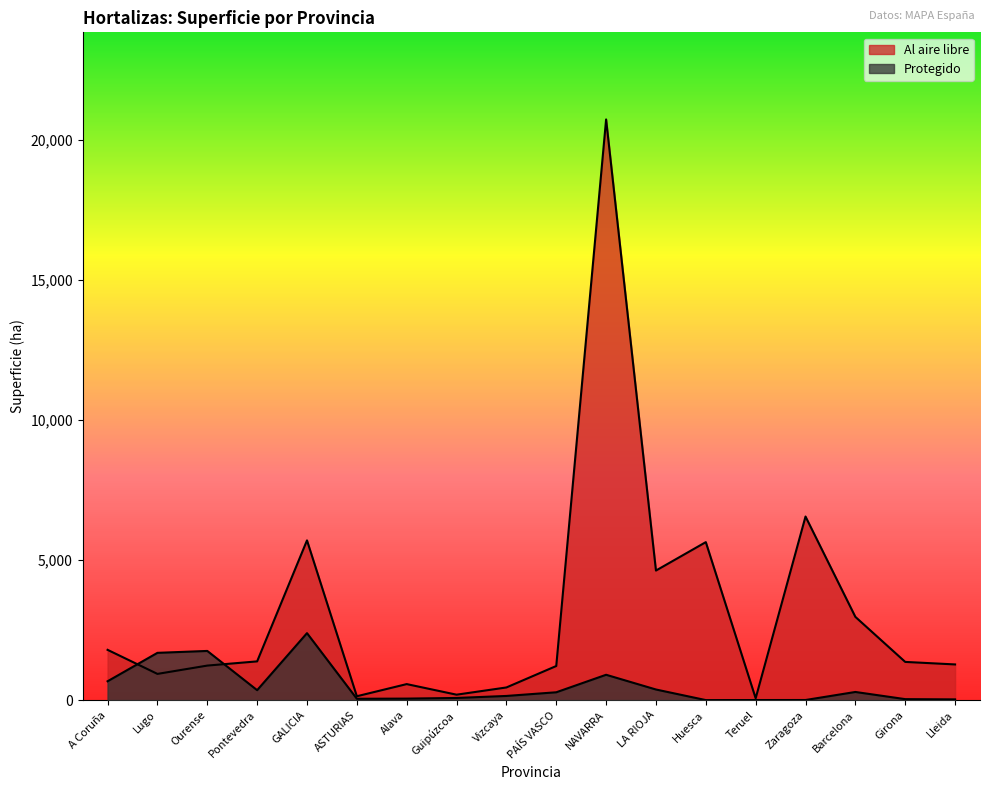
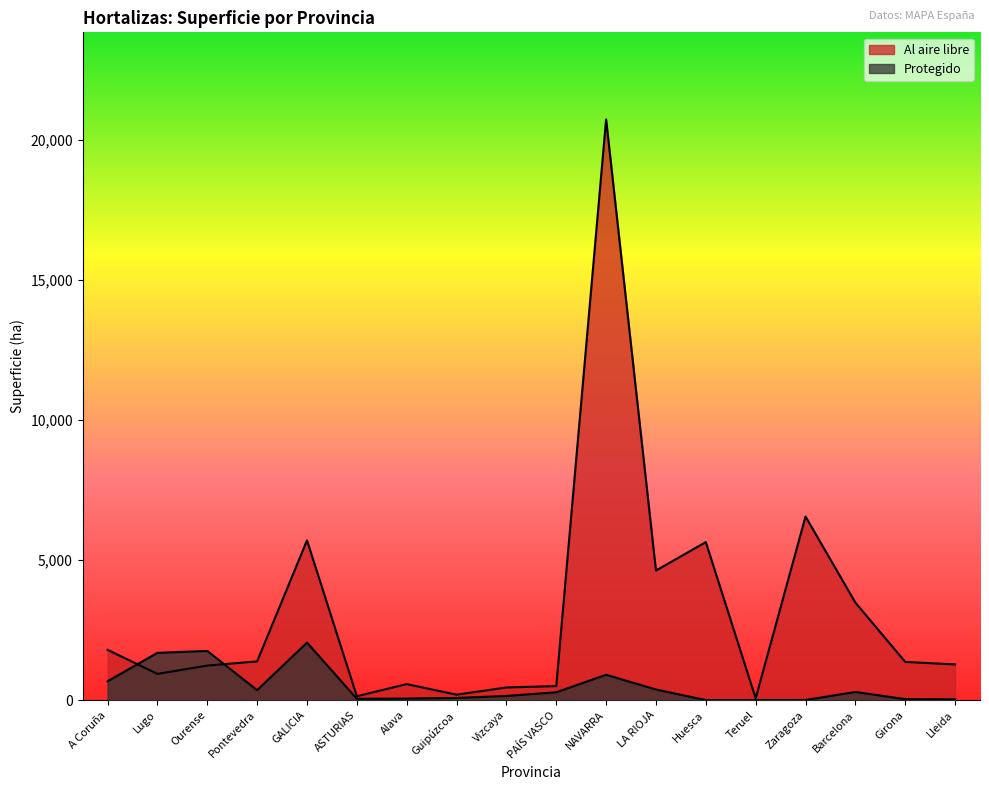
Protegido, GALICIA: 2,400 -> 2,100
Al aire libre, PAÍS VASCO: 1,200 -> 500
Al aire libre, Barcelona: 3,000 -> 3,500
